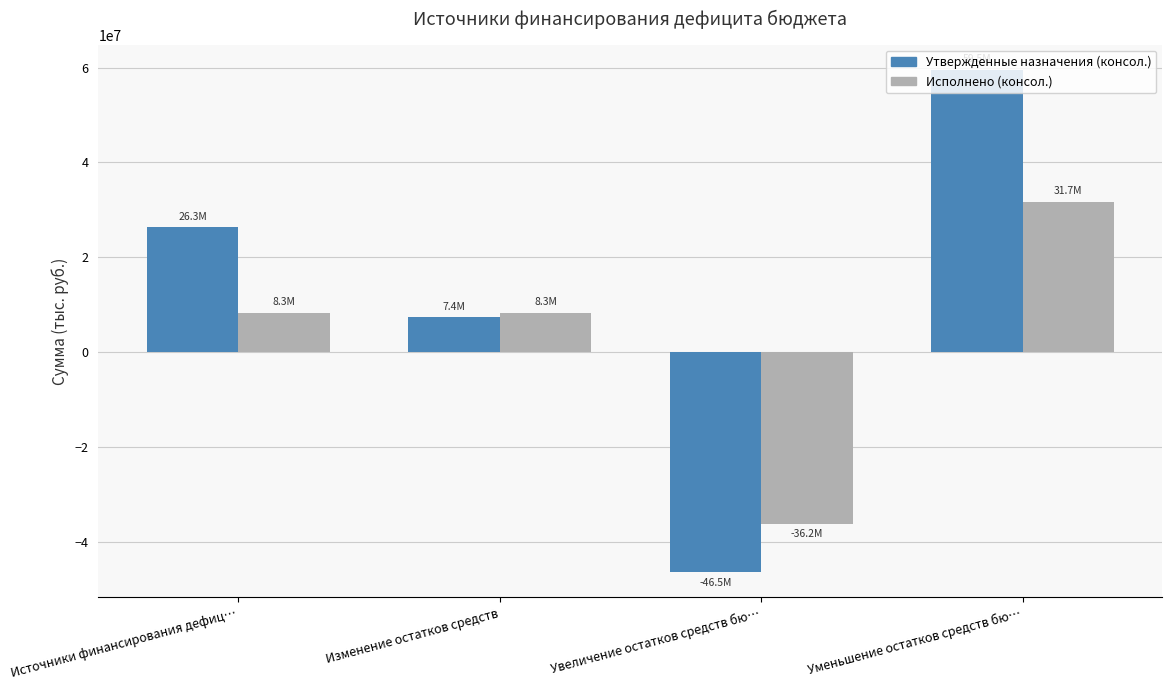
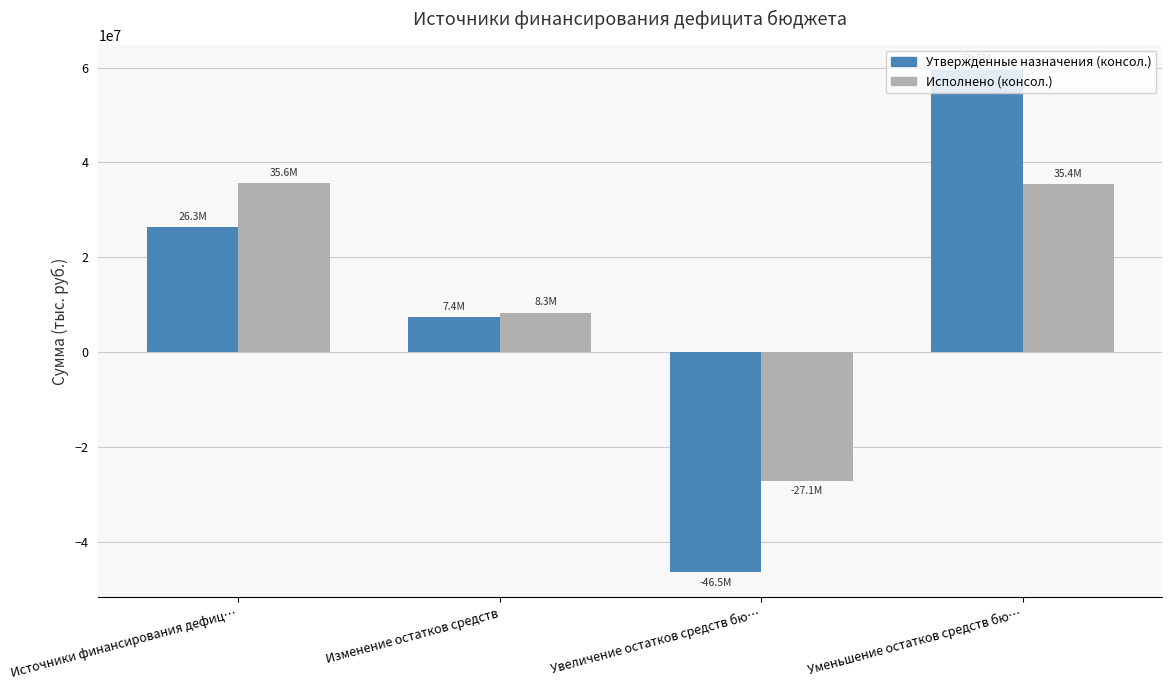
Исполнено (консол.), Источники финансирования дефиц…: 8.3M -> 35.6M
Исполнено (консол.), Увеличение остатков средств бю…: -36.2M -> -27.1M
Исполнено (консол.), Уменьшение остатков средств бю…: 31.7M -> 35.4M
